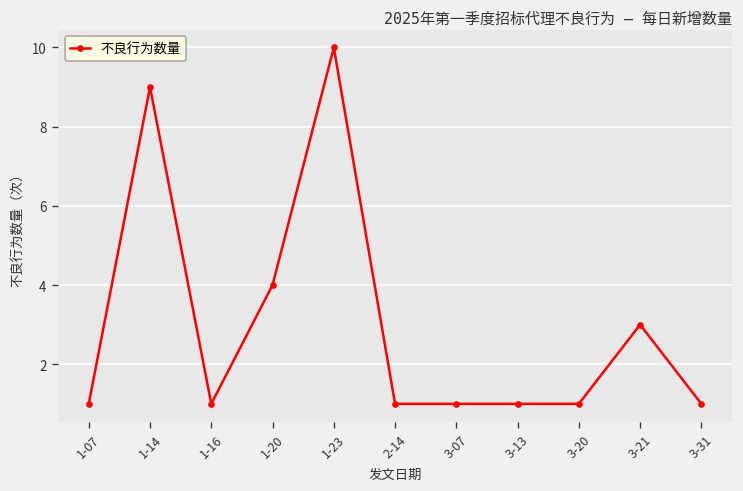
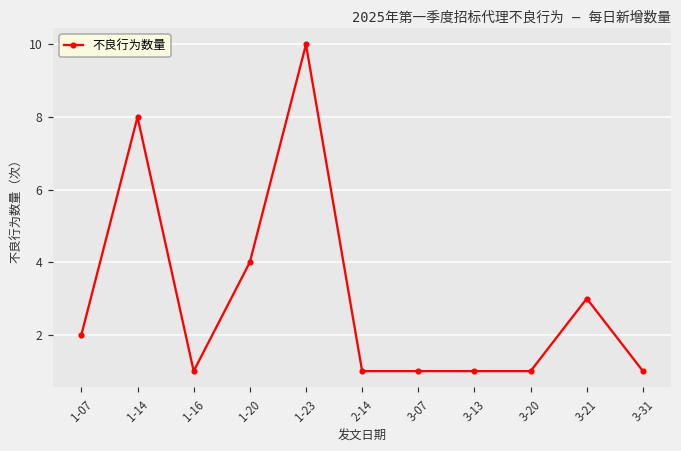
1-07: 1 -> 2
1-14: 9 -> 8
